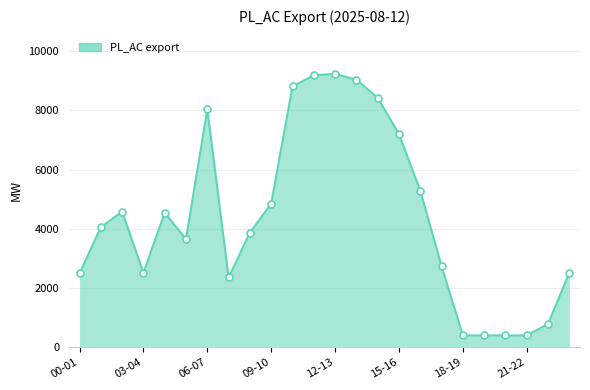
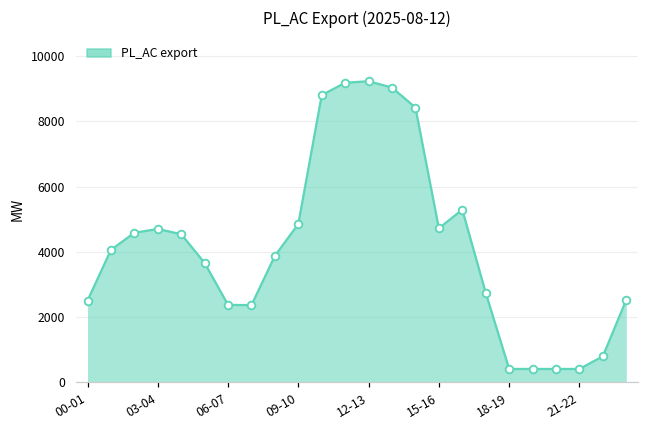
03-04: 2500 -> 4700
06-07: 8000 -> 2400
15-16: 7200 -> 4700
